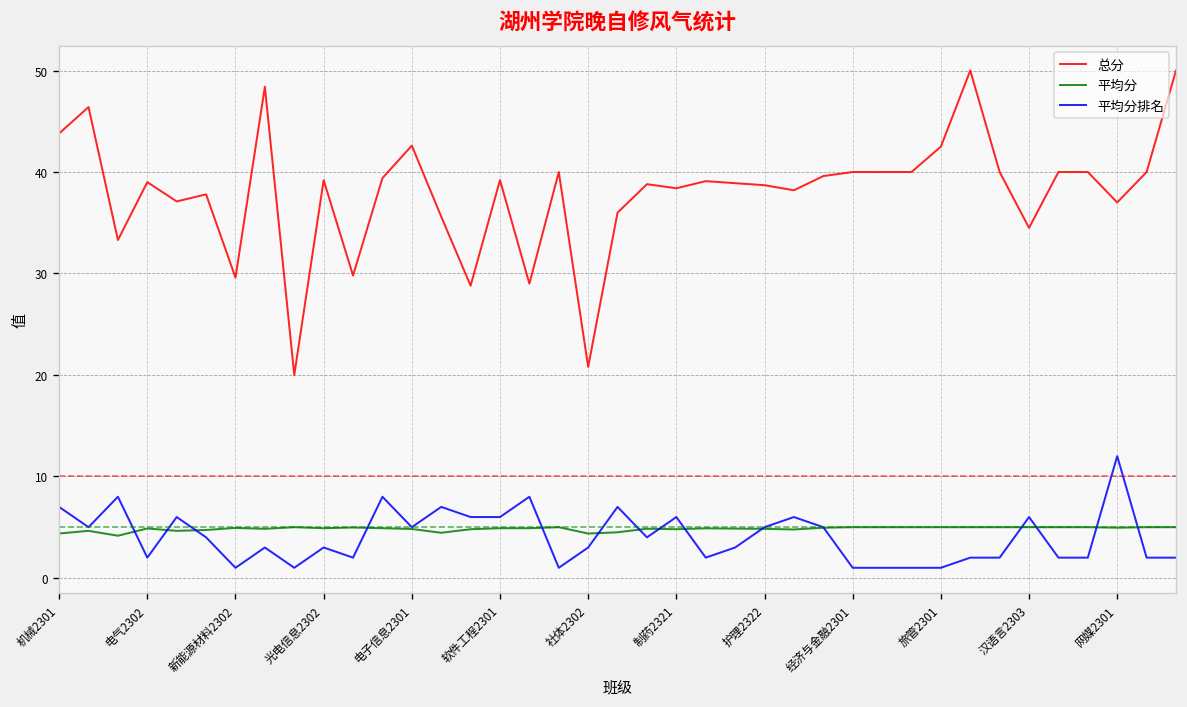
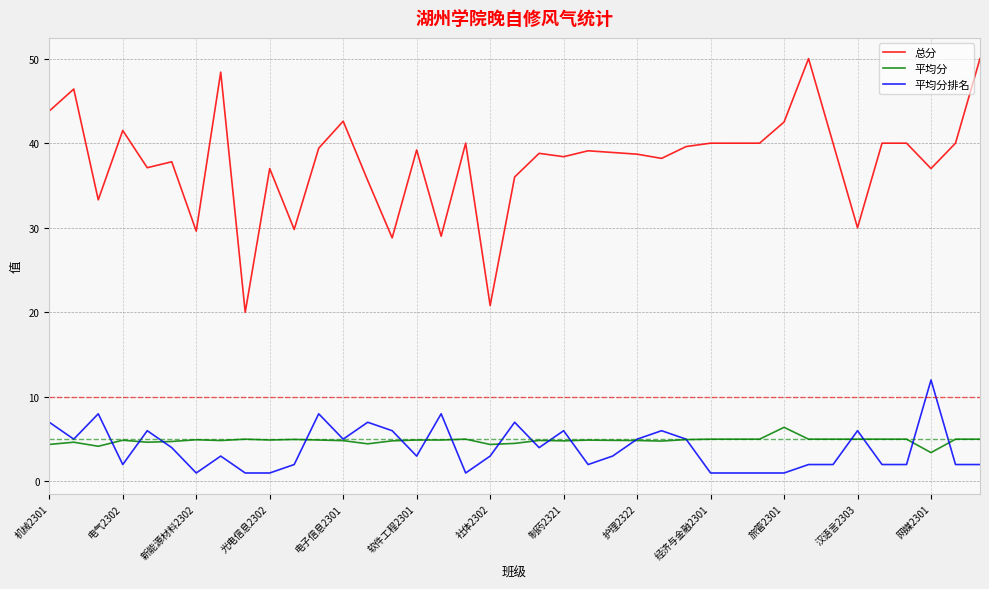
总分, 电气2302: 39 -> 42
总分, 光电信息2302: 39 -> 37
平均分排名, 光电信息2302: 3 -> 1
平均分排名, 软件工程2301: 6 -> 3
平均分, 旅管2301: 5 -> 6
总分, 汉语言2303: 35 -> 30
平均分, 网媒2301: 5 -> 3
